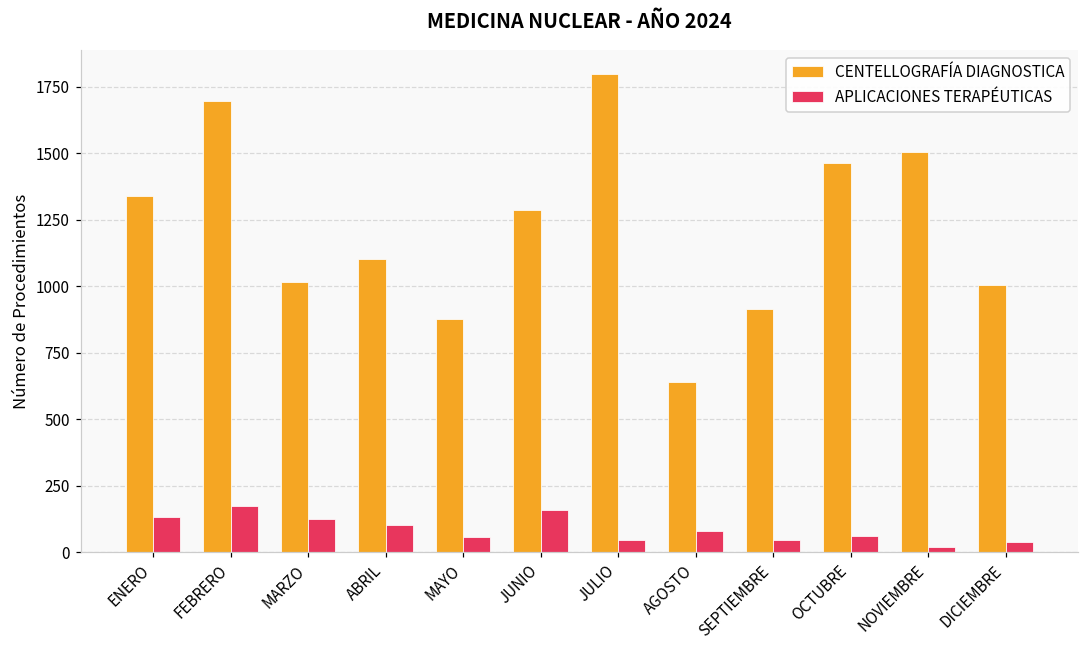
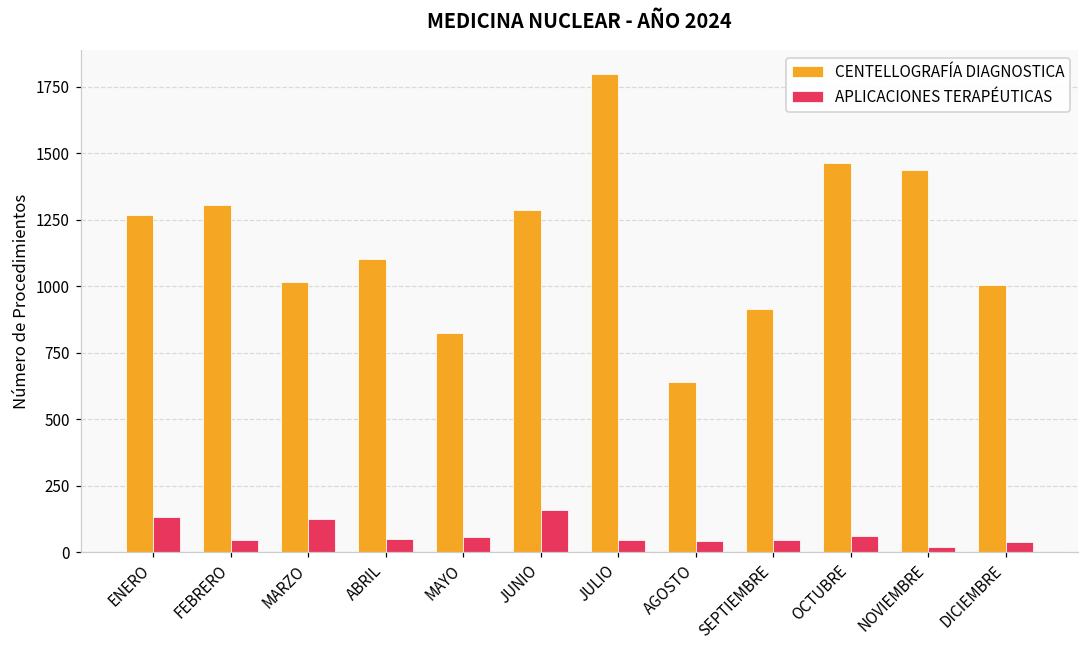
CENTELLOGRAFÍA DIAGNOSTICA, ENERO: 1340 -> 1270
CENTELLOGRAFÍA DIAGNOSTICA, FEBRERO: 1700 -> 1310
APLICACIONES TERAPÉUTICAS, FEBRERO: 180 -> 50
APLICACIONES TERAPÉUTICAS, ABRIL: 100 -> 50
CENTELLOGRAFÍA DIAGNOSTICA, MAYO: 880 -> 820
APLICACIONES TERAPÉUTICAS, AGOSTO: 80 -> 40
CENTELLOGRAFÍA DIAGNOSTICA, NOVIEMBRE: 1510 -> 1440
